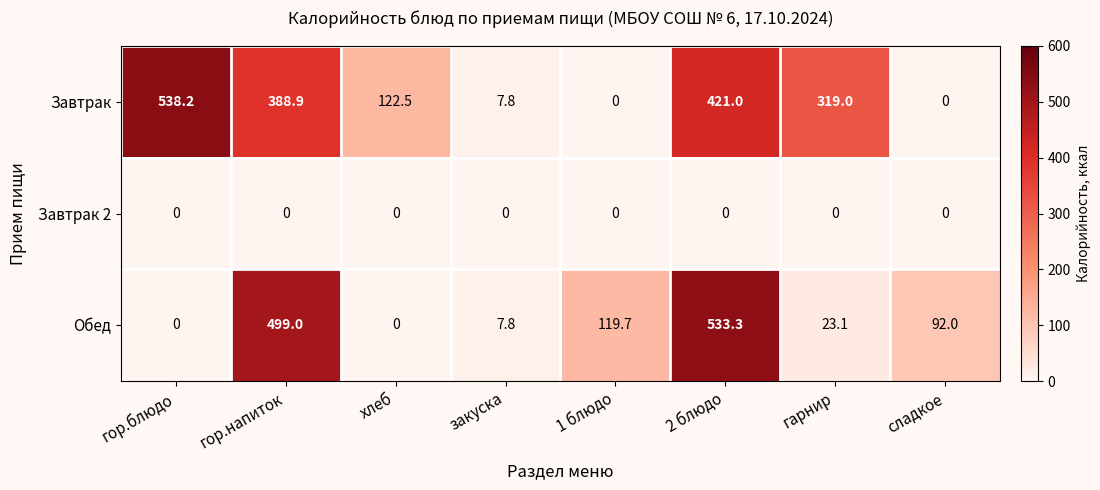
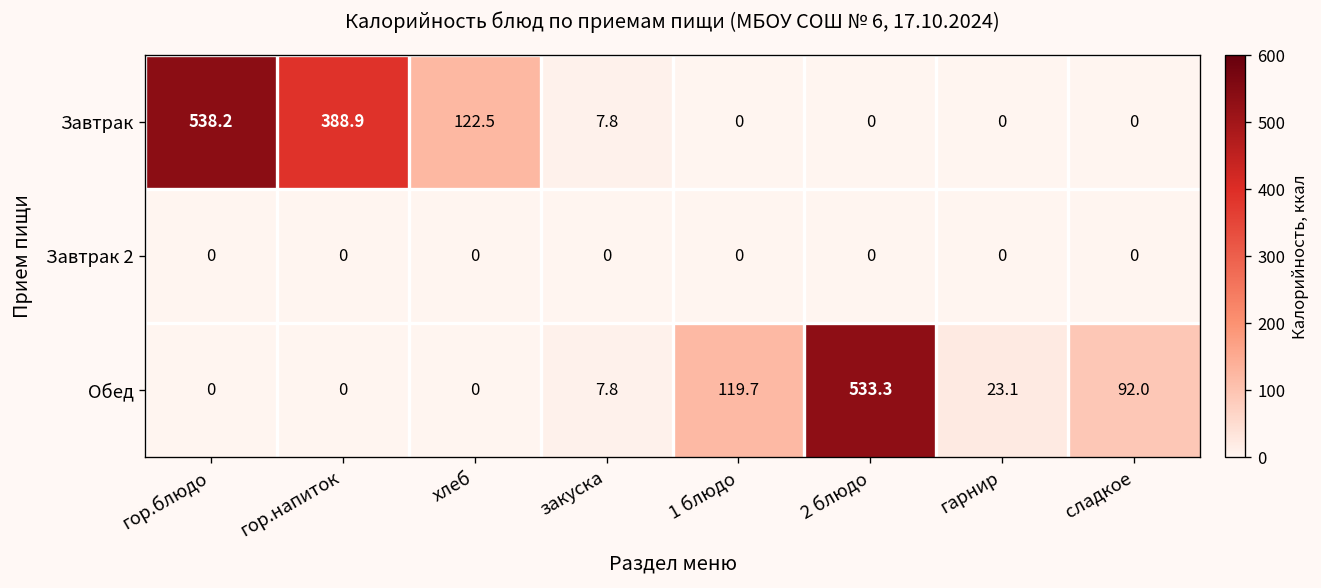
Завтрак, 2 блюдо: 421.0 -> 0
Завтрак, гарнир: 319.0 -> 0
Обед, гор.напиток: 499.0 -> 0
